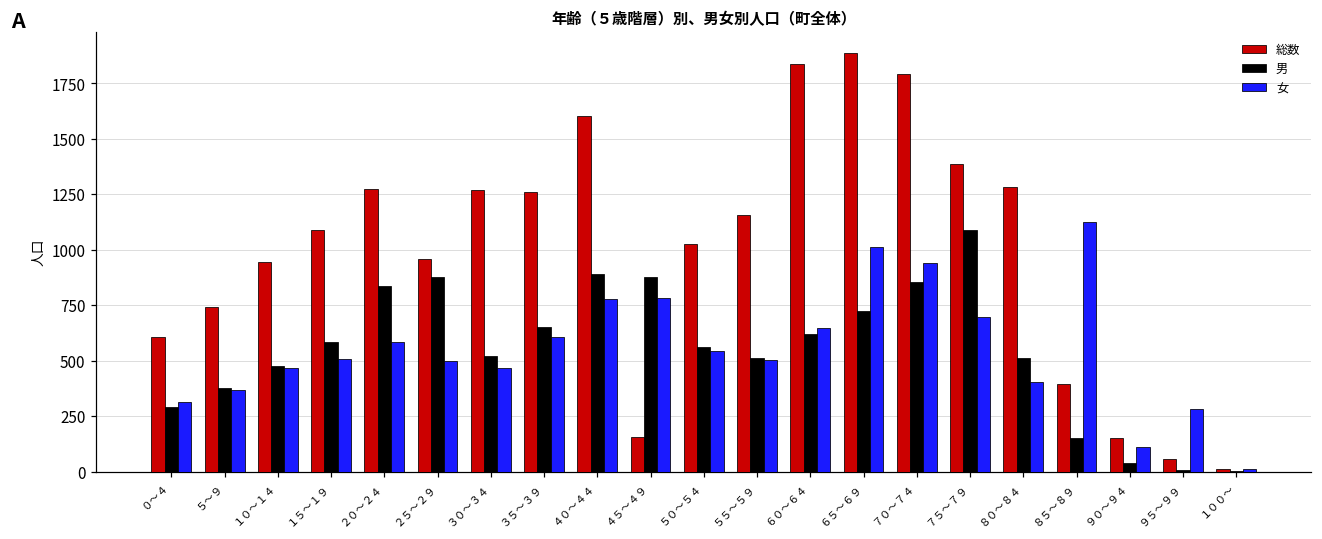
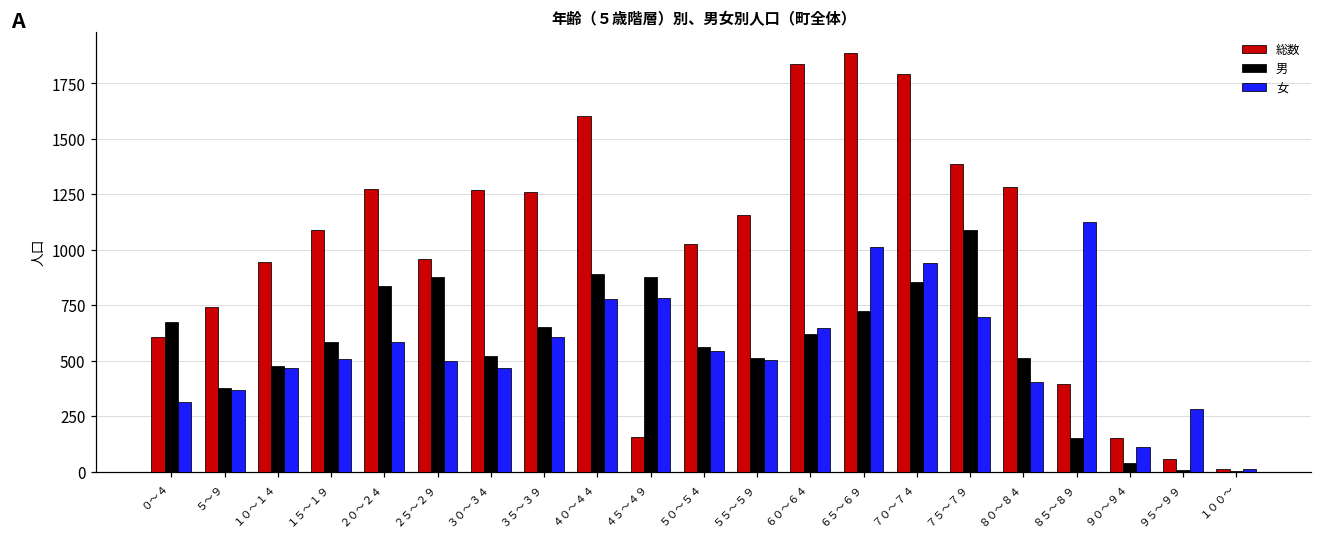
男, ０～４: 290 -> 670
